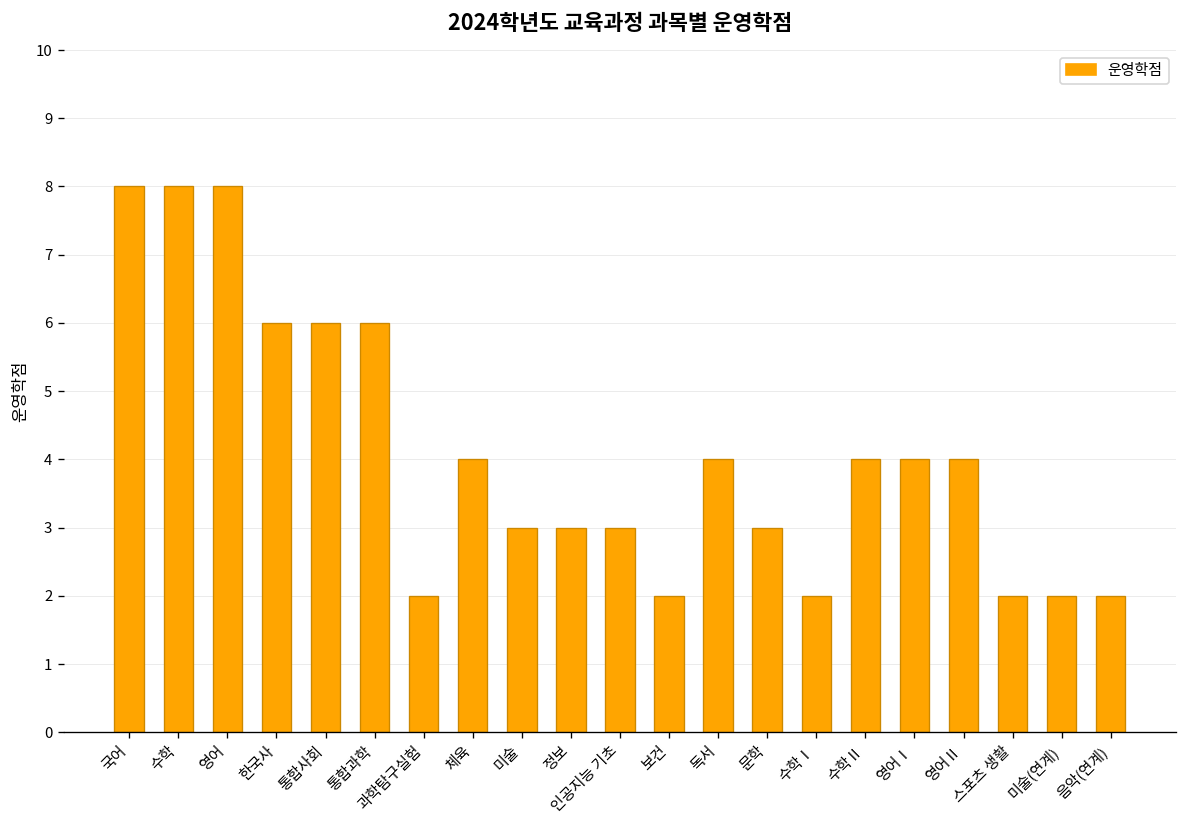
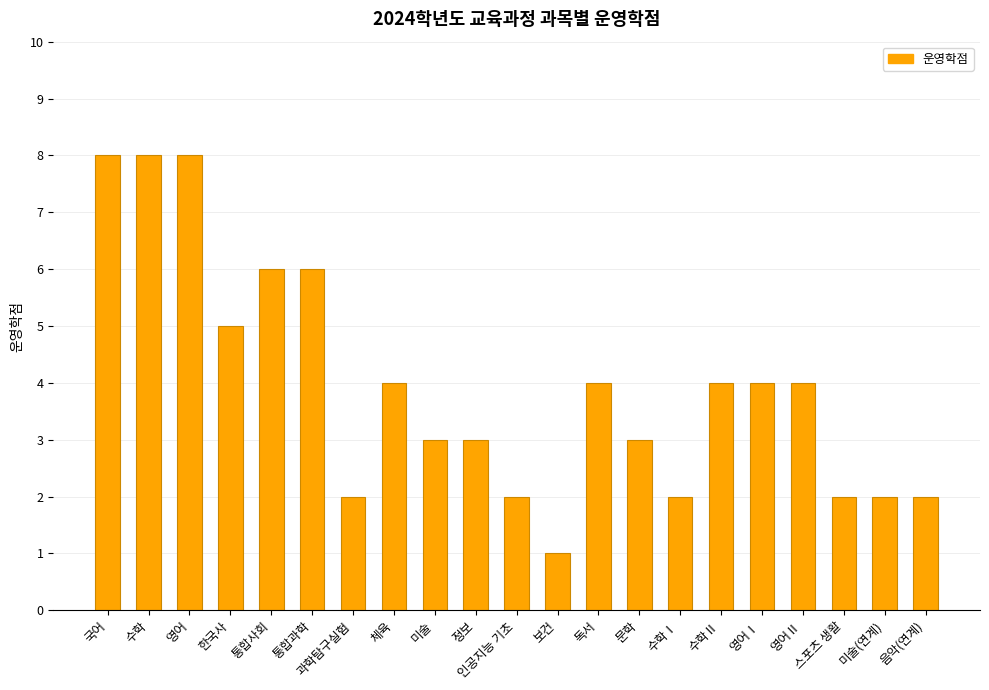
한국사: 6 -> 5
인공지능 기초: 3 -> 2
보건: 2 -> 1
